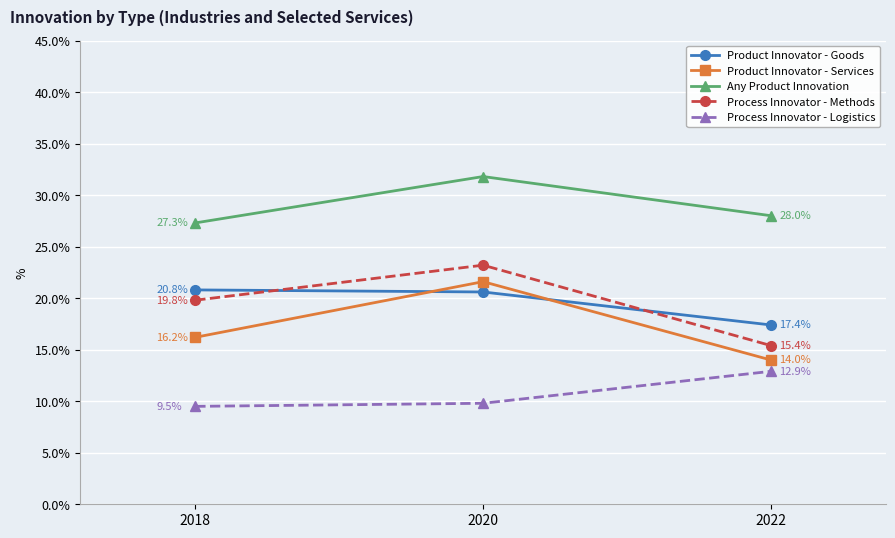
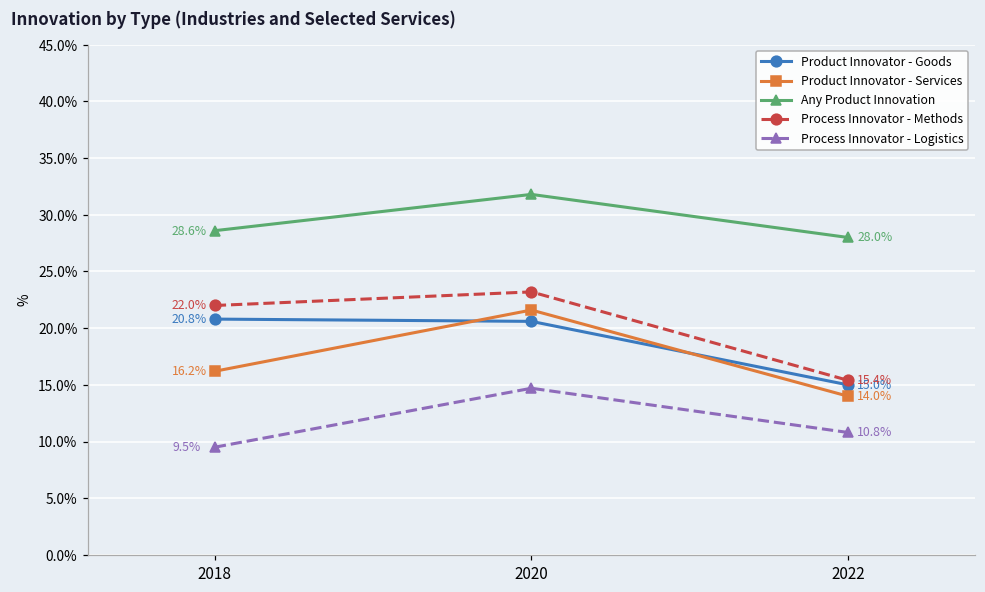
Any Product Innovation, 2018: 27.3% -> 28.6%
Process Innovator - Methods, 2018: 19.8% -> 22.0%
Process Innovator - Logistics, 2020: 9.8% -> 14.7%
Product Innovator - Goods, 2022: 17.4% -> 15.0%
Process Innovator - Logistics, 2022: 12.9% -> 10.8%
